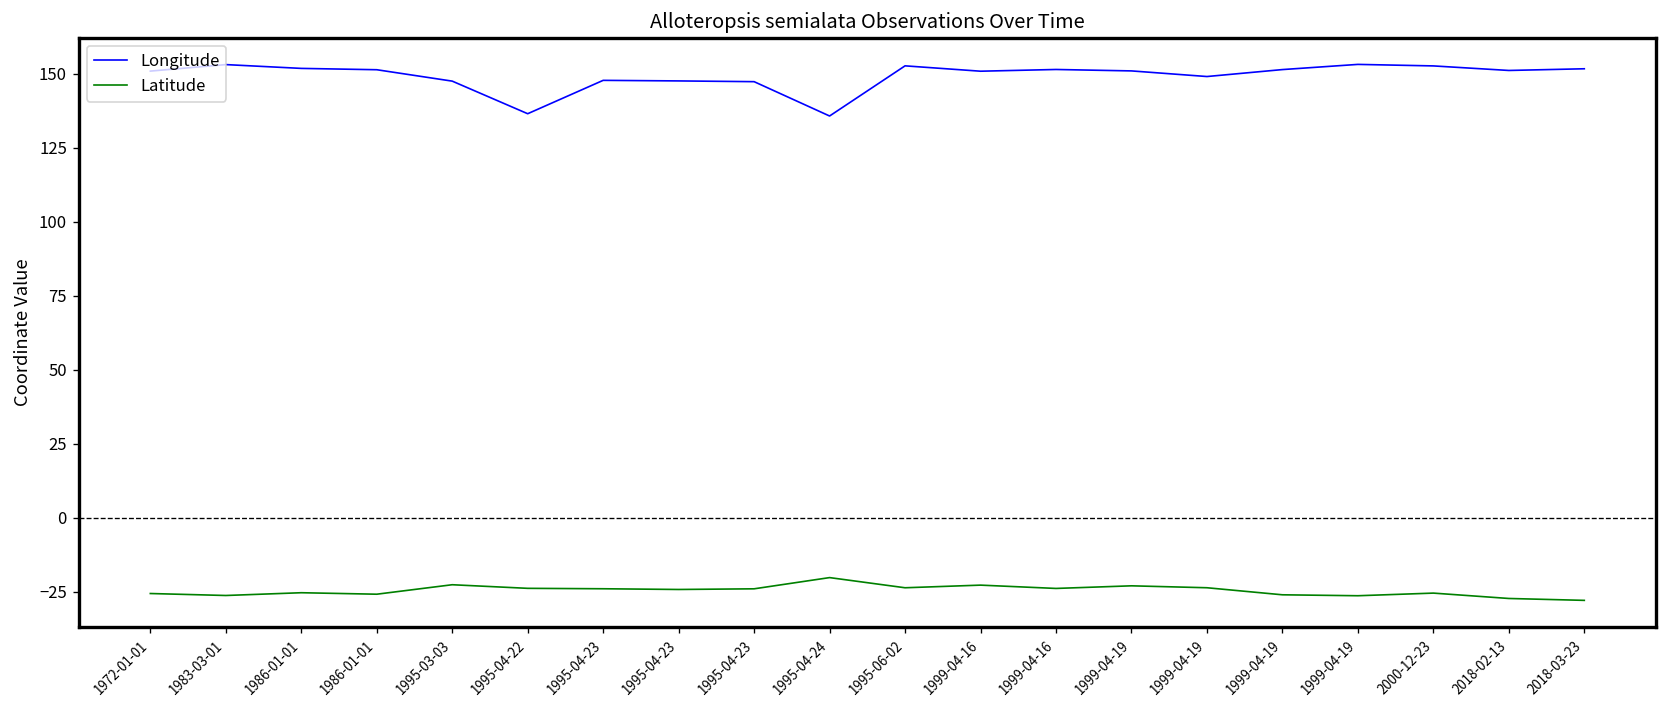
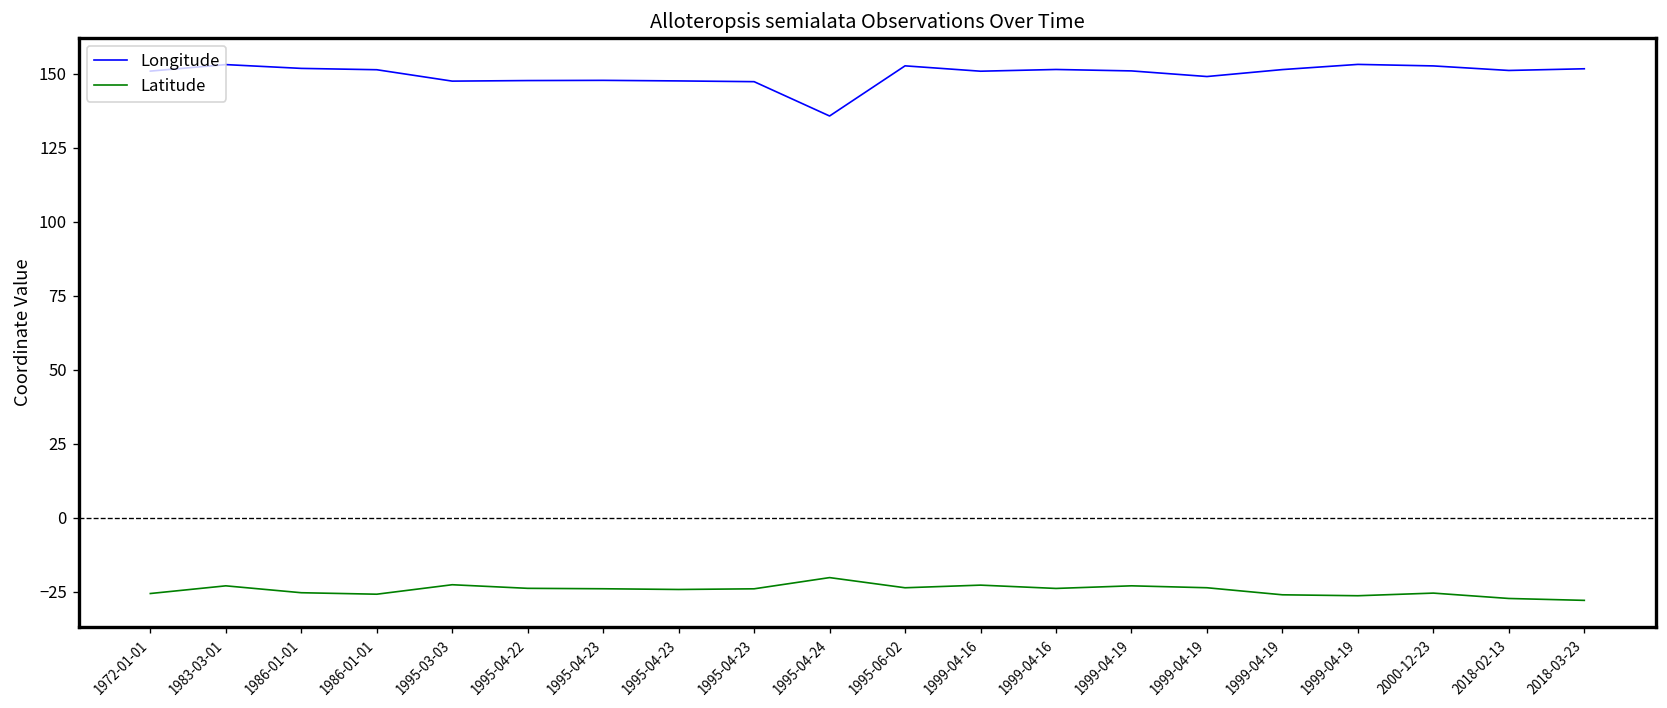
Latitude, 1983-03-01: -26 -> -23
Longitude, 1995-04-22: 136 -> 148
